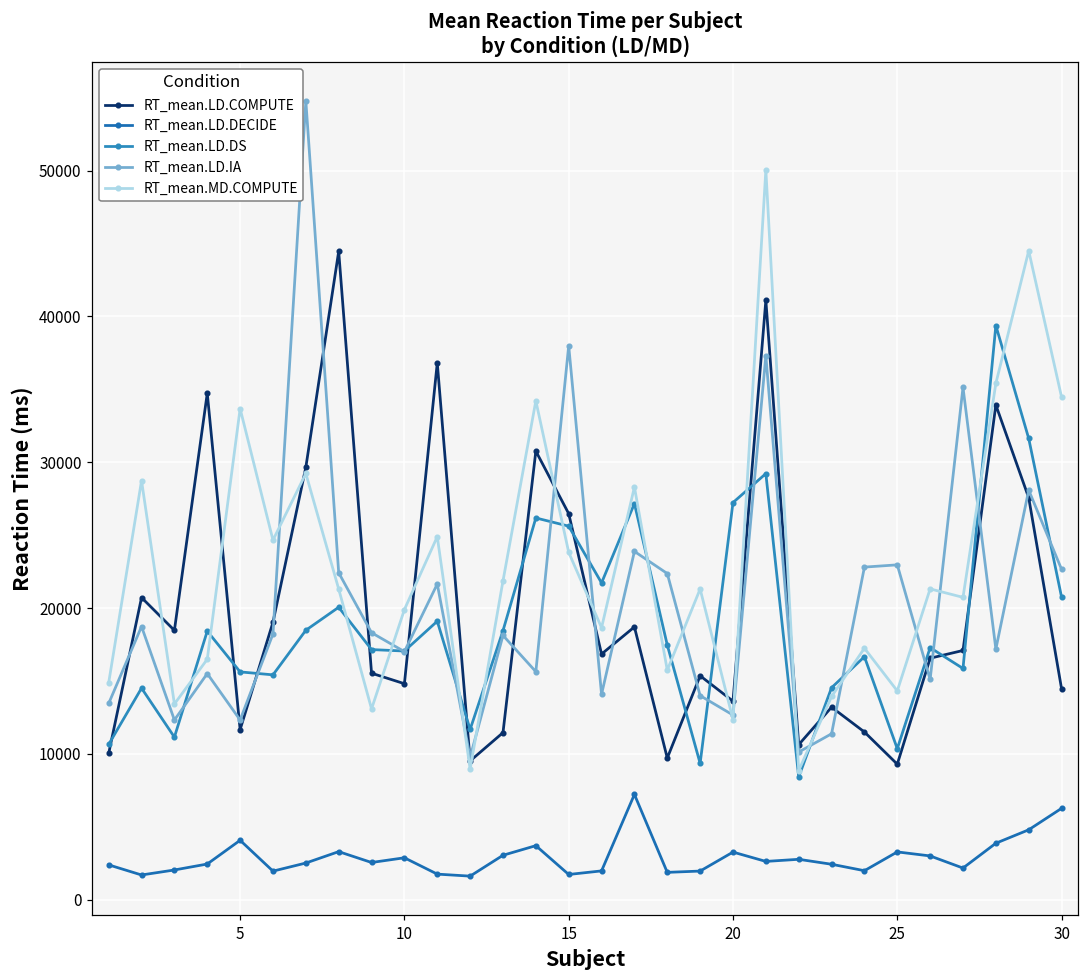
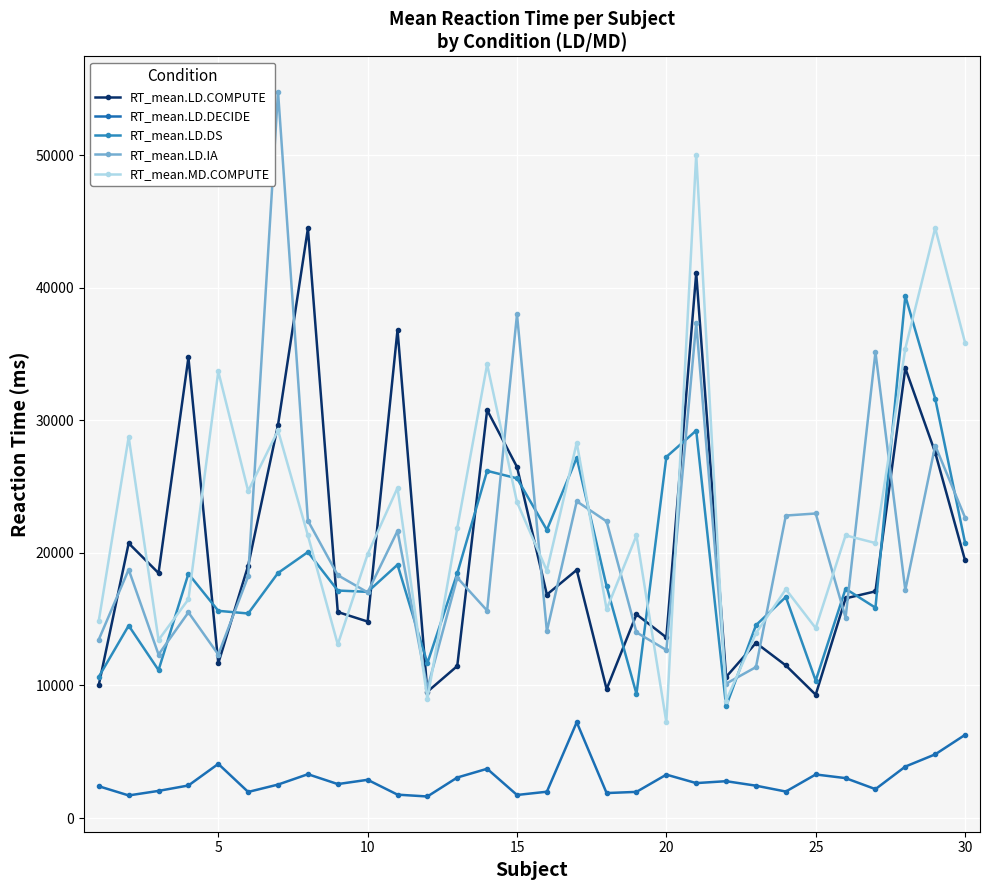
RT_mean.MD.COMPUTE, 20: 12400 -> 7200
RT_mean.LD.COMPUTE, 30: 14500 -> 19400
RT_mean.MD.COMPUTE, 30: 34500 -> 35800
